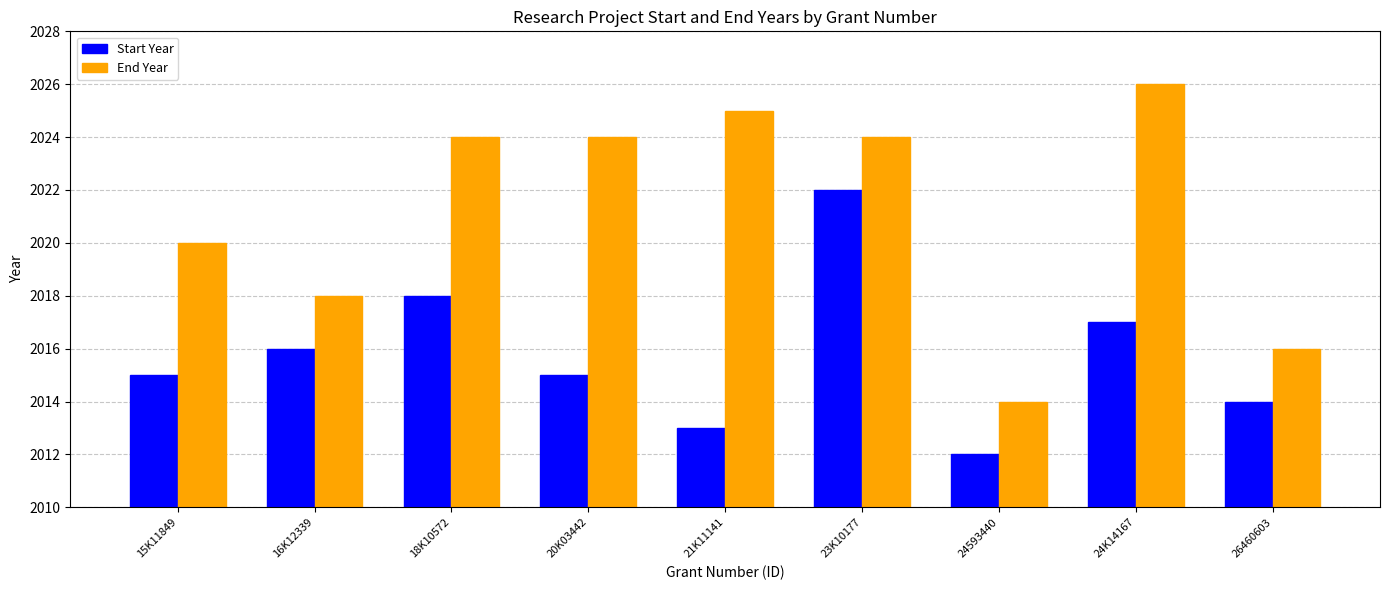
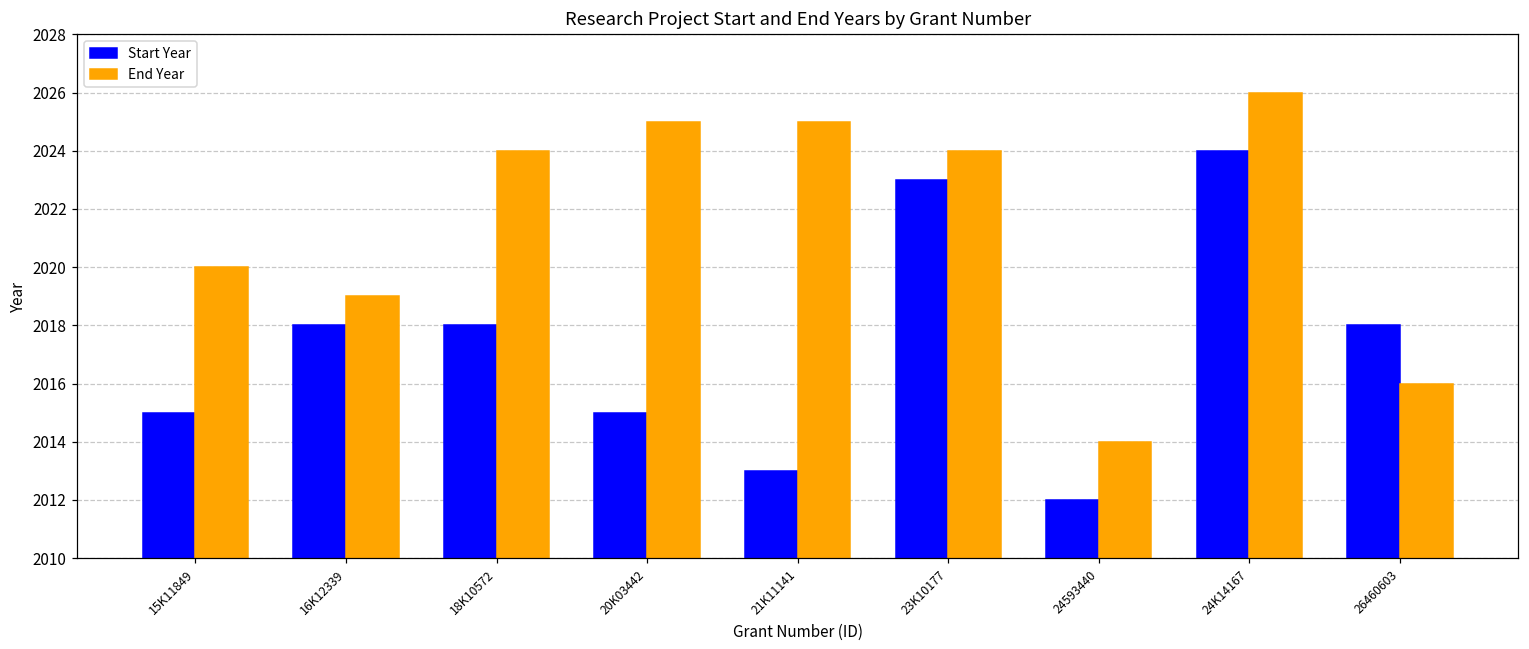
Start Year, 16K12339: 2016 -> 2018
End Year, 16K12339: 2018 -> 2019
End Year, 20K03442: 2024 -> 2025
Start Year, 23K10177: 2022 -> 2023
Start Year, 24K14167: 2017 -> 2024
Start Year, 26460603: 2014 -> 2018
